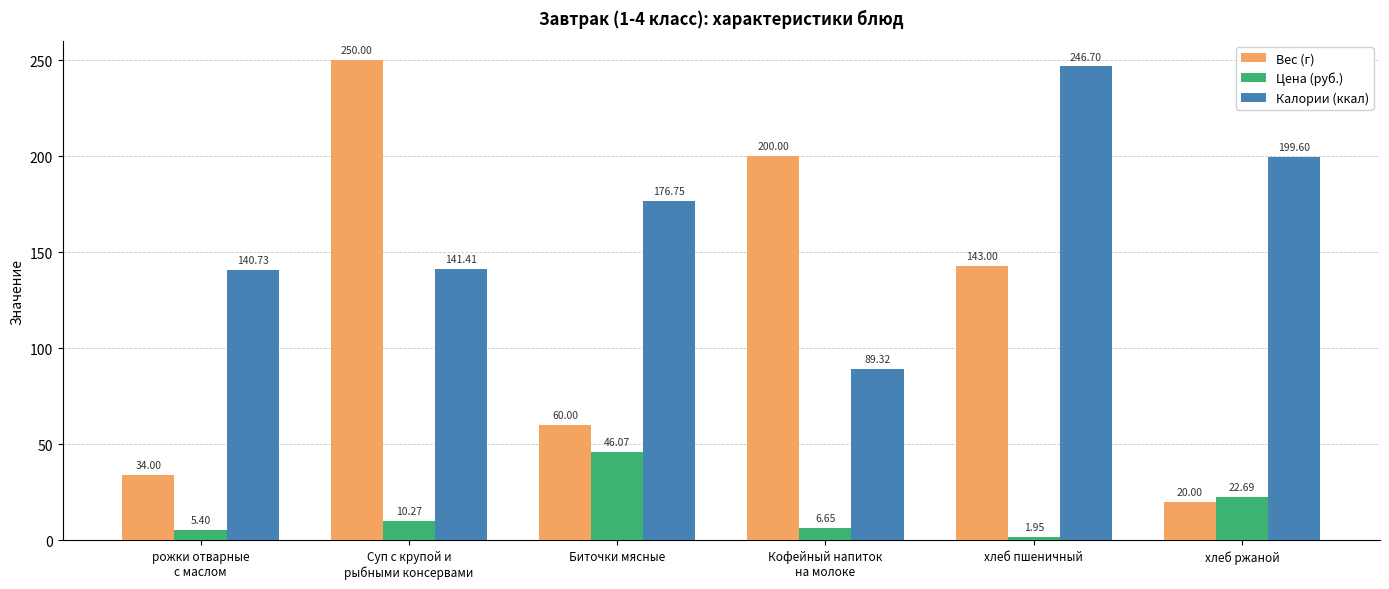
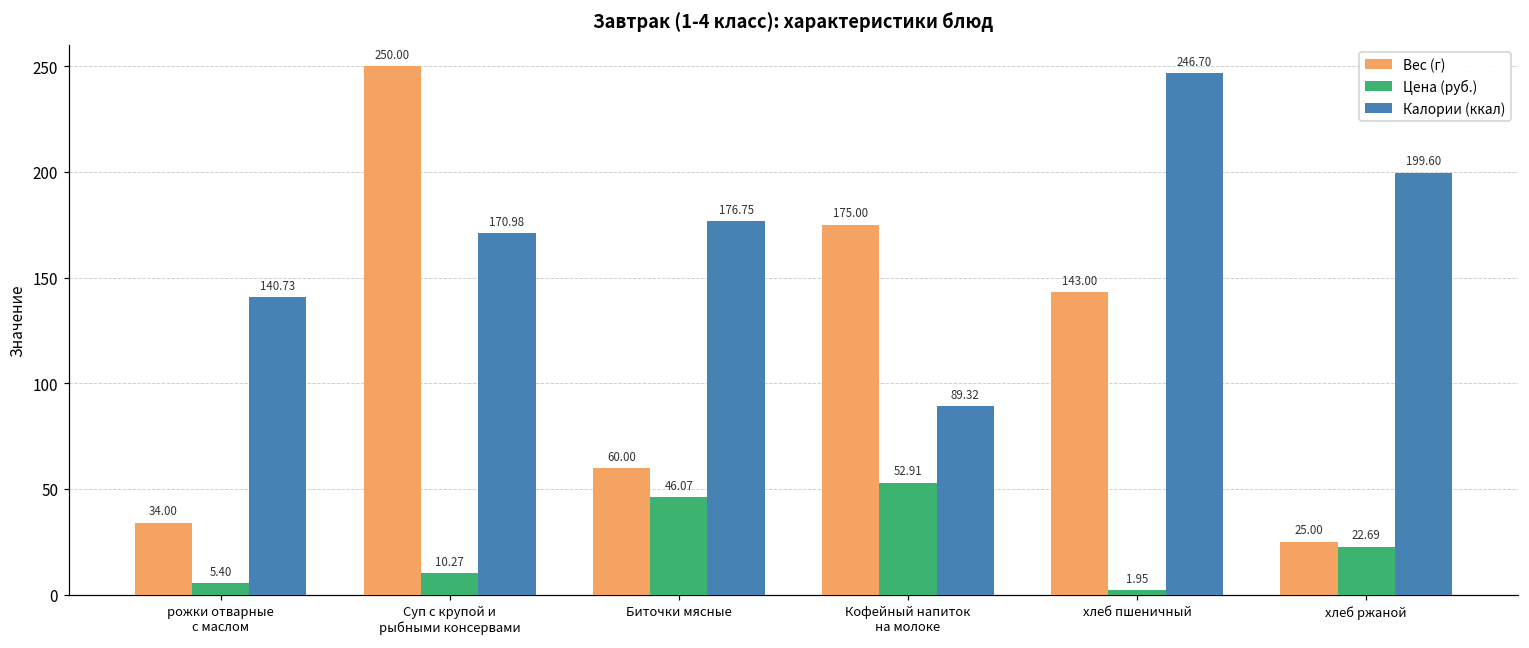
Калории (ккал), Суп с крупой и рыбными консервами: 141.41 -> 170.98
Вес (г), Кофейный напиток на молоке: 200.00 -> 175.00
Цена (руб.), Кофейный напиток на молоке: 6.65 -> 52.91
Вес (г), хлеб ржаной: 20.00 -> 25.00
